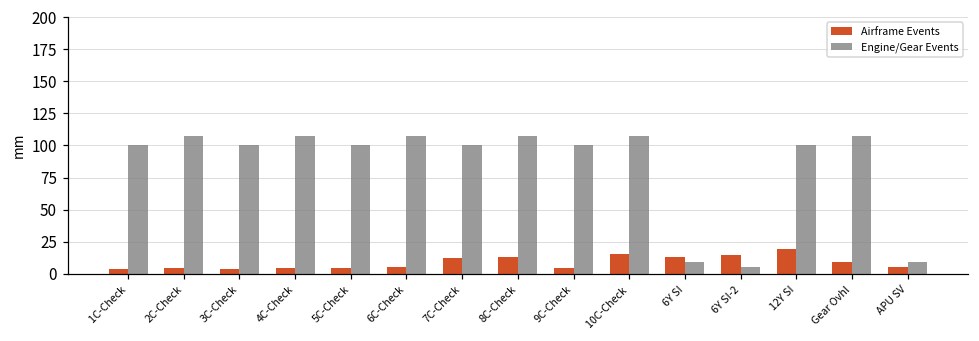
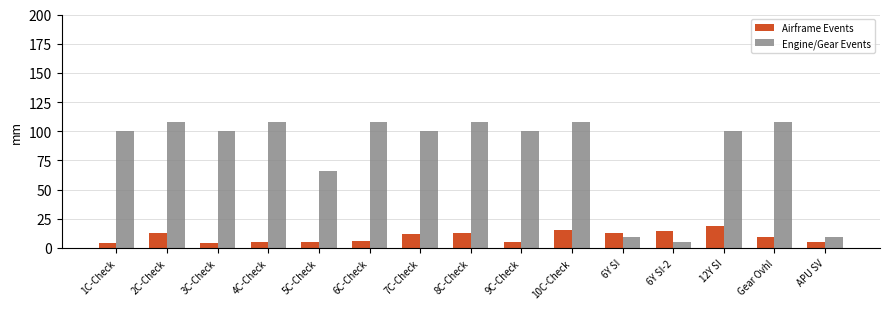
Airframe Events, 2C-Check: 5 -> 13
Engine/Gear Events, 5C-Check: 100 -> 65
